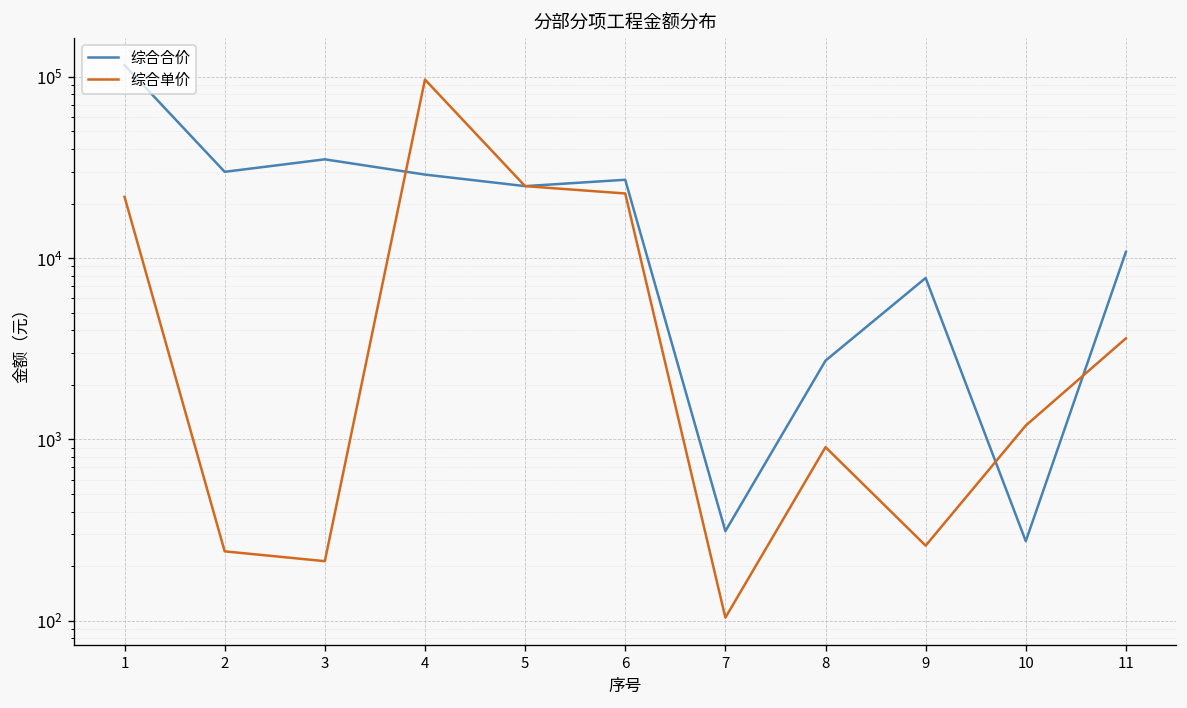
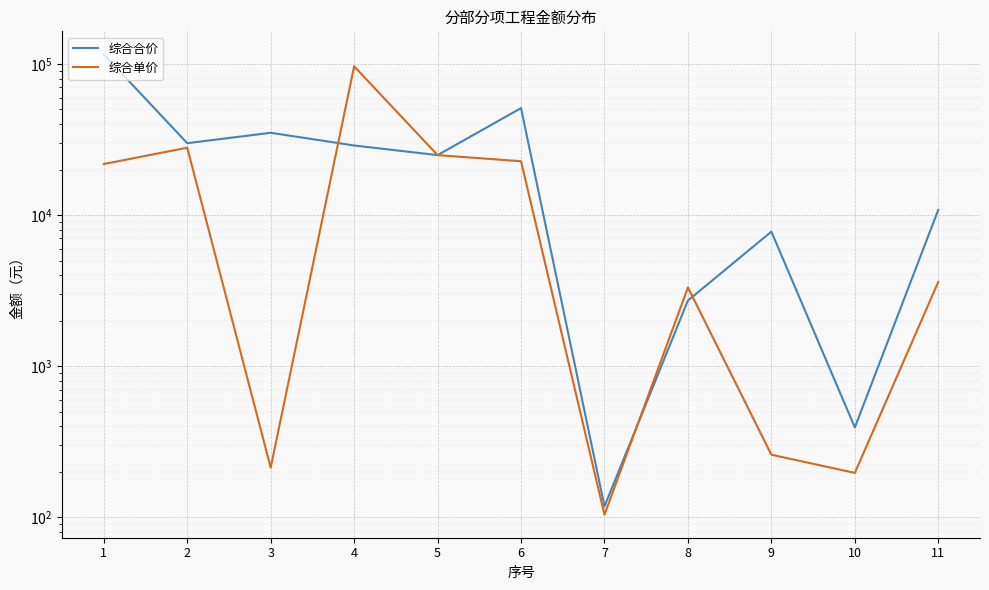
综合单价, 2: 240 -> 28000
综合合价, 6: 27000 -> 51000
综合合价, 7: 310 -> 120
综合单价, 8: 900 -> 3300
综合合价, 10: 270 -> 390
综合单价, 10: 1200 -> 200
